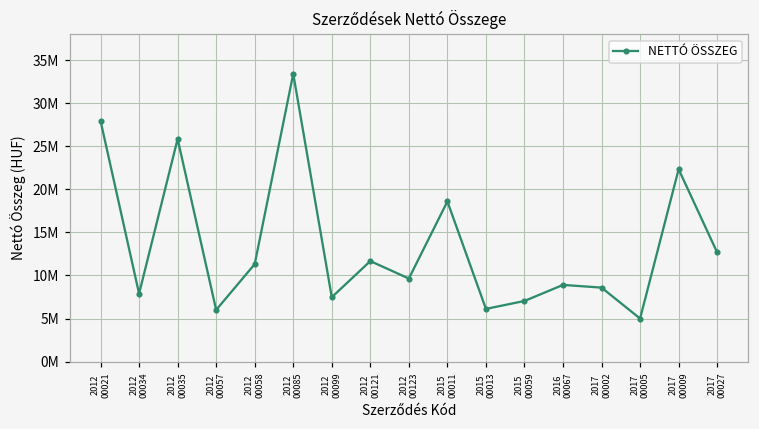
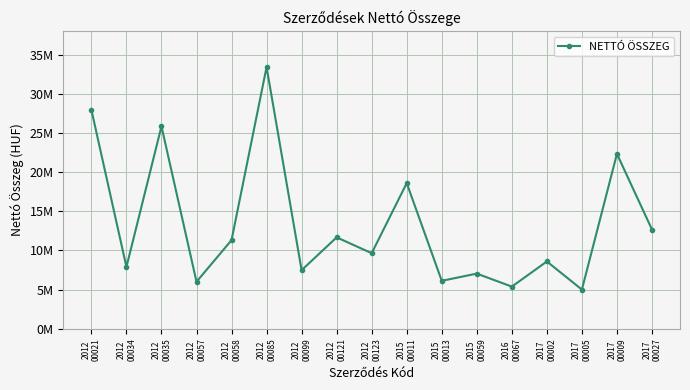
2016 00067: 9000000 -> 5000000
